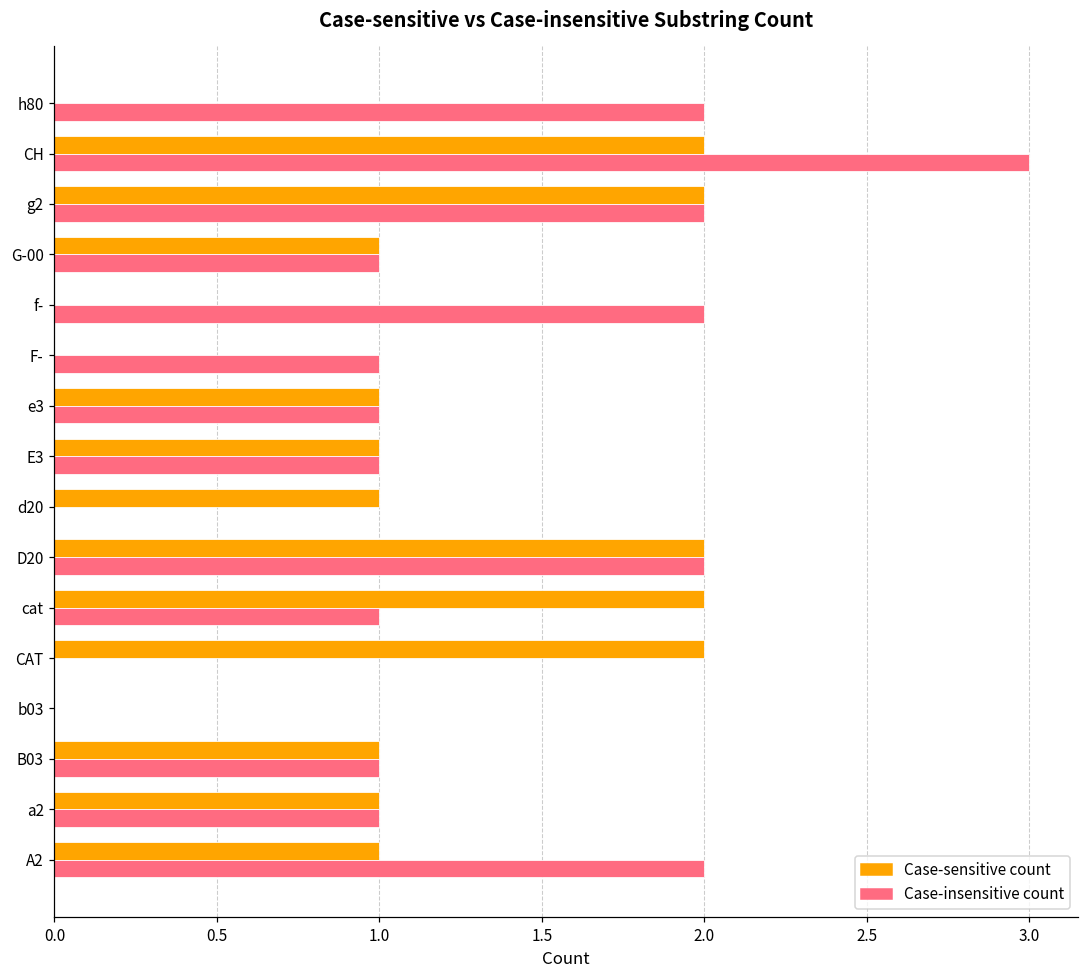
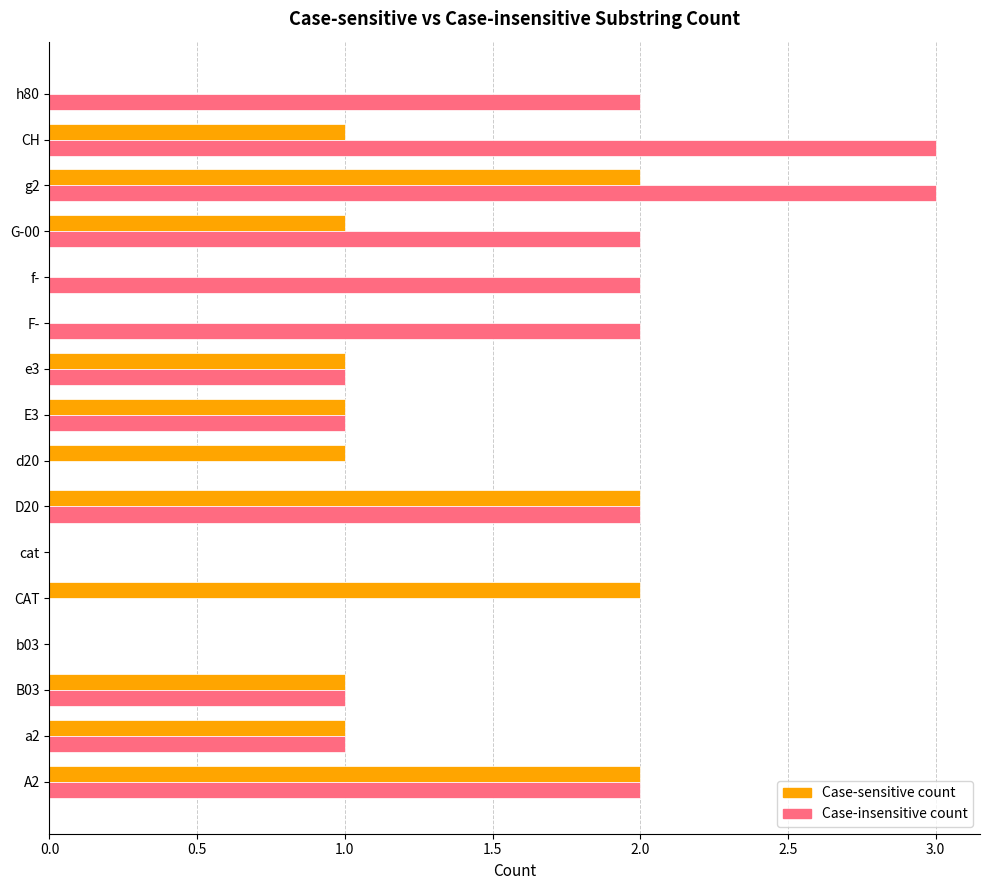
Case-sensitive count, CH: 2 -> 1
Case-insensitive count, g2: 2 -> 3
Case-insensitive count, G-00: 1 -> 2
Case-insensitive count, F-: 1 -> 2
Case-sensitive count, cat: 2 -> 0
Case-insensitive count, cat: 1 -> 0
Case-sensitive count, A2: 1 -> 2
